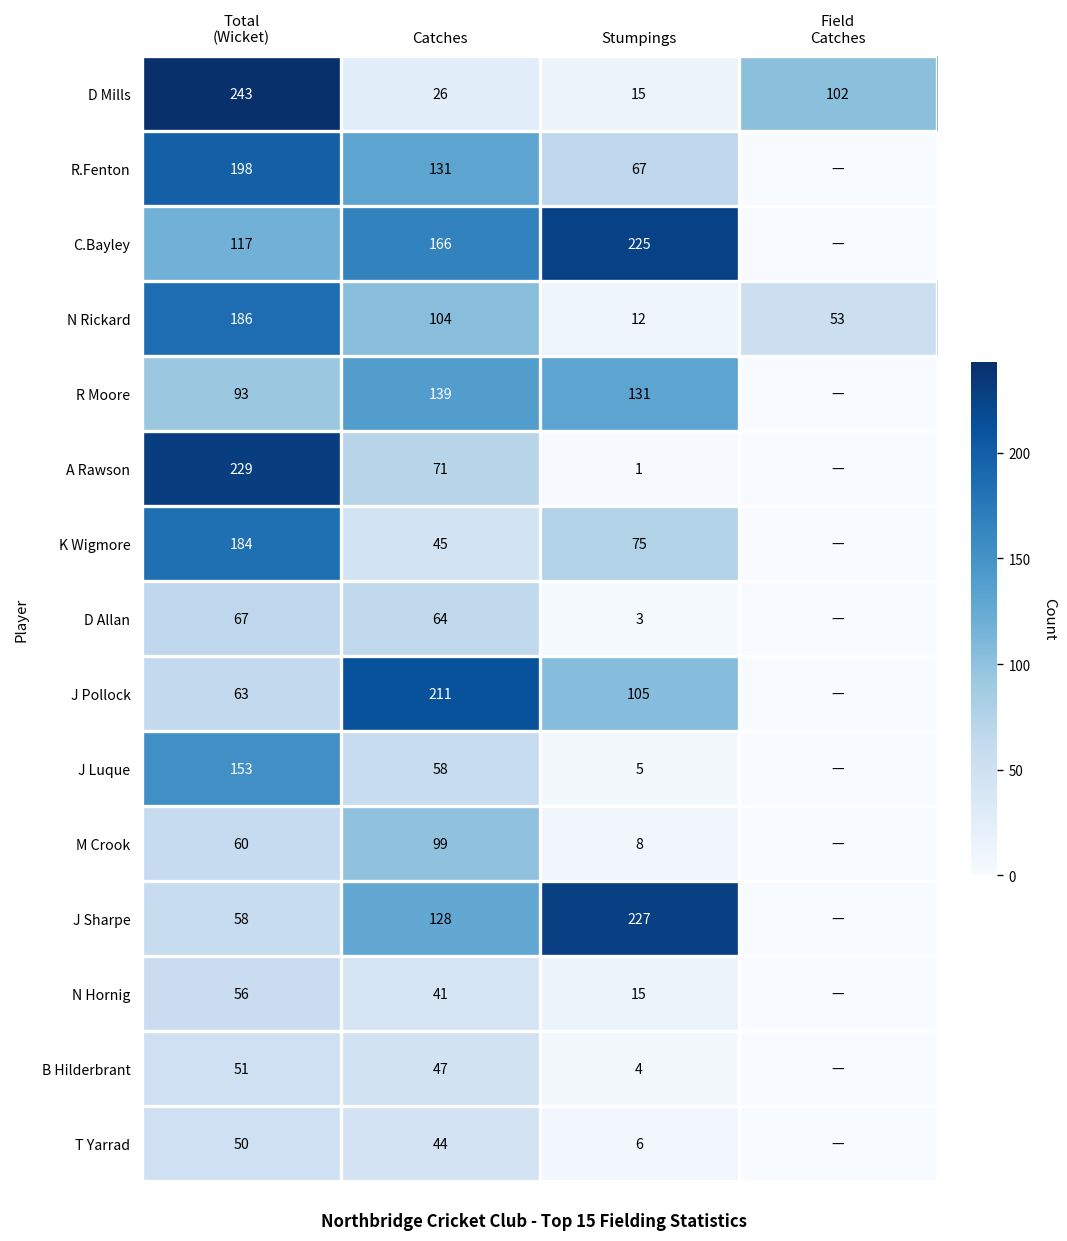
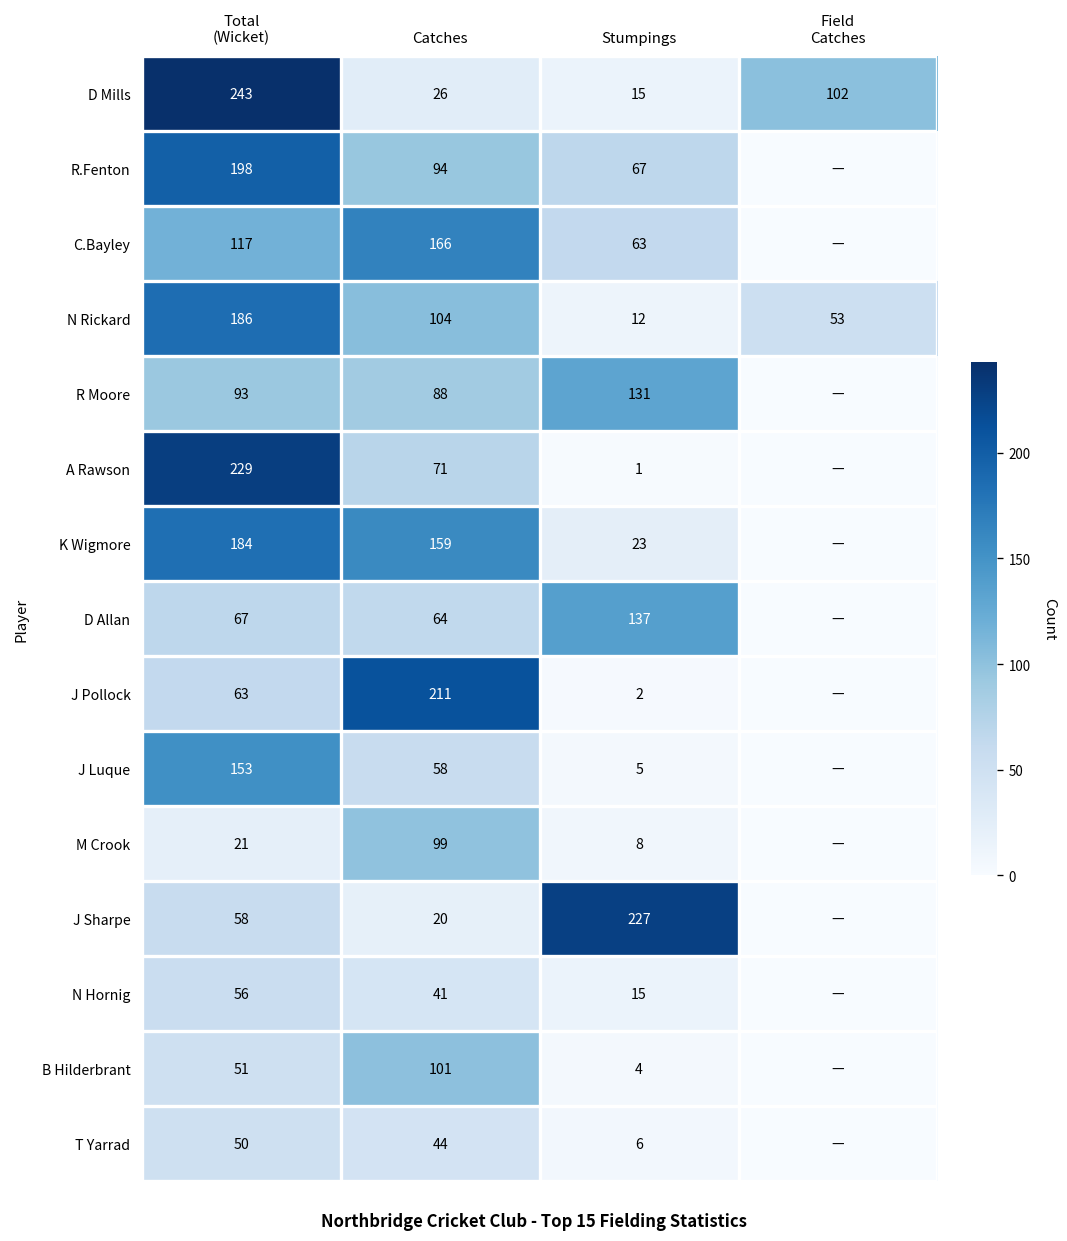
R.Fenton, Catches: 131 -> 94
C.Bayley, Stumpings: 225 -> 63
R Moore, Catches: 139 -> 88
K Wigmore, Catches: 45 -> 159
K Wigmore, Stumpings: 75 -> 23
D Allan, Stumpings: 3 -> 137
J Pollock, Stumpings: 105 -> 2
M Crook, Total (Wicket): 60 -> 21
J Sharpe, Catches: 128 -> 20
B Hilderbrant, Catches: 47 -> 101
